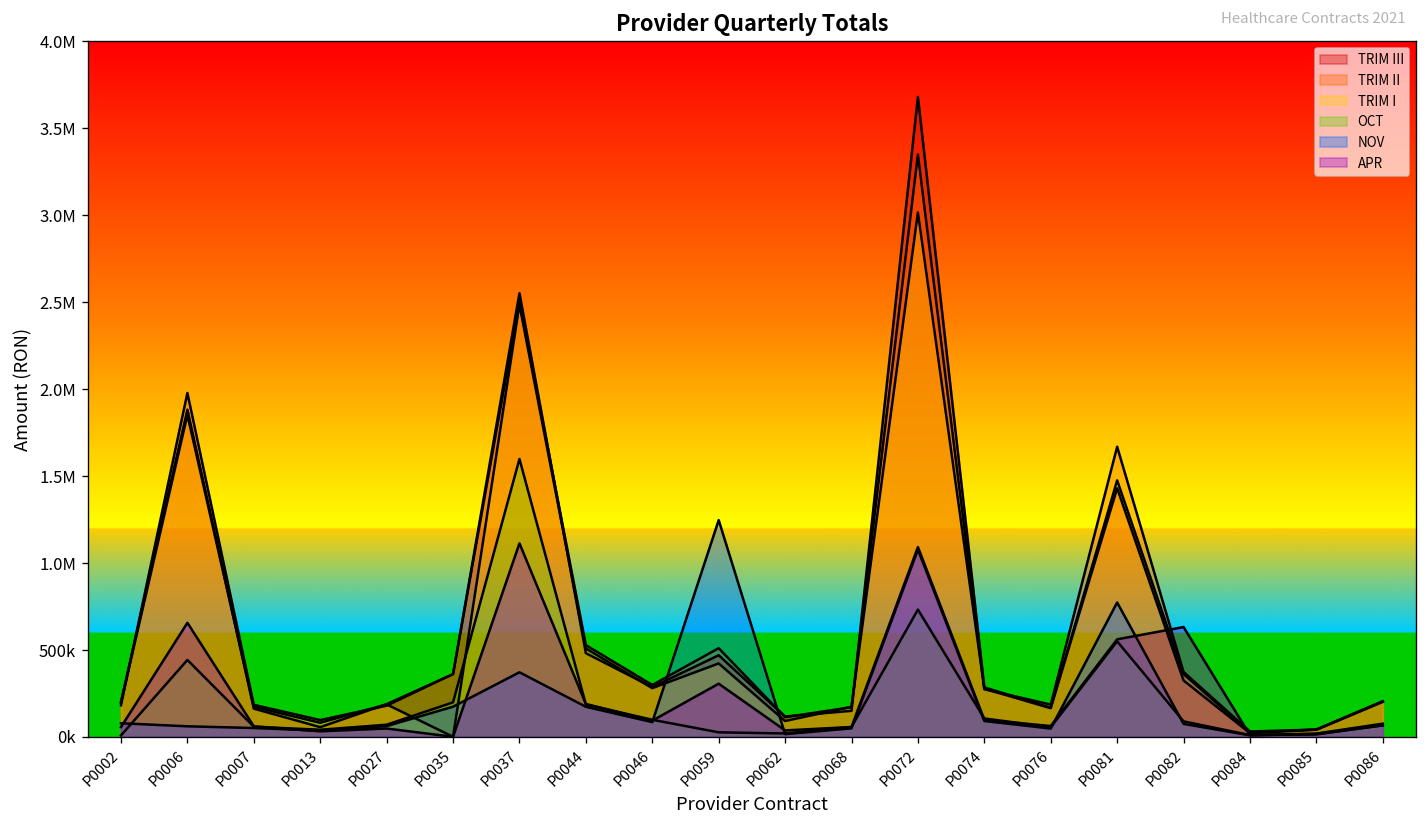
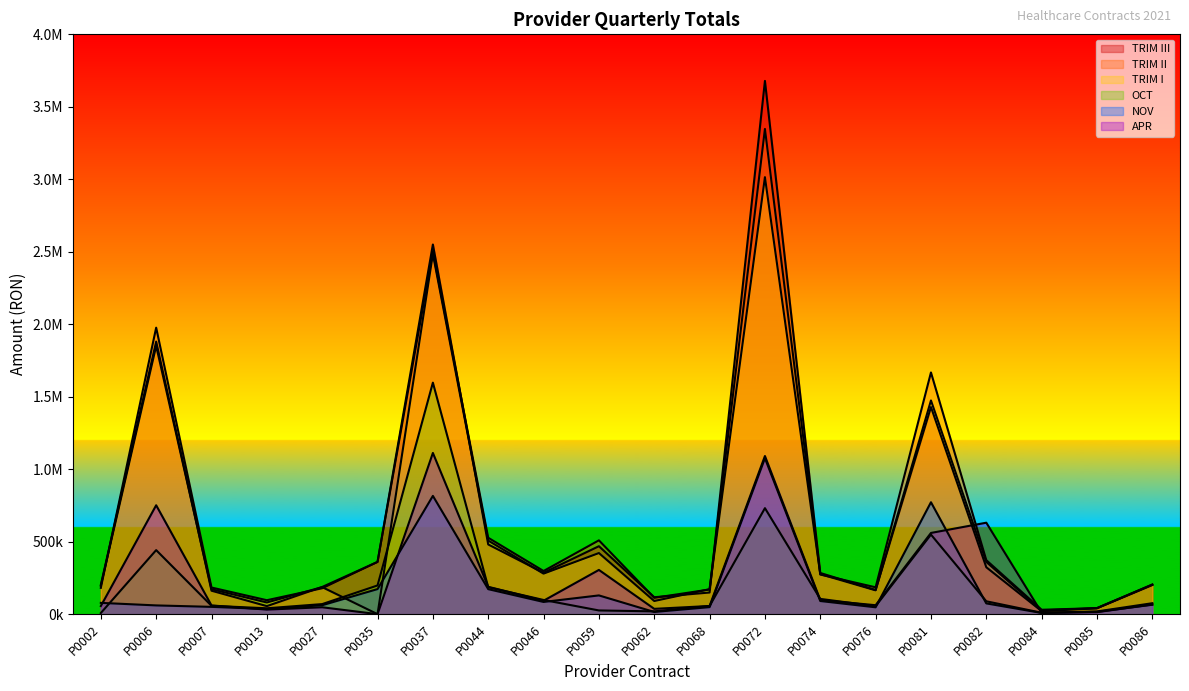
APR, P0006: 660000 -> 750000
NOV, P0037: 370000 -> 820000
NOV, P0059: 1250000 -> 130000
